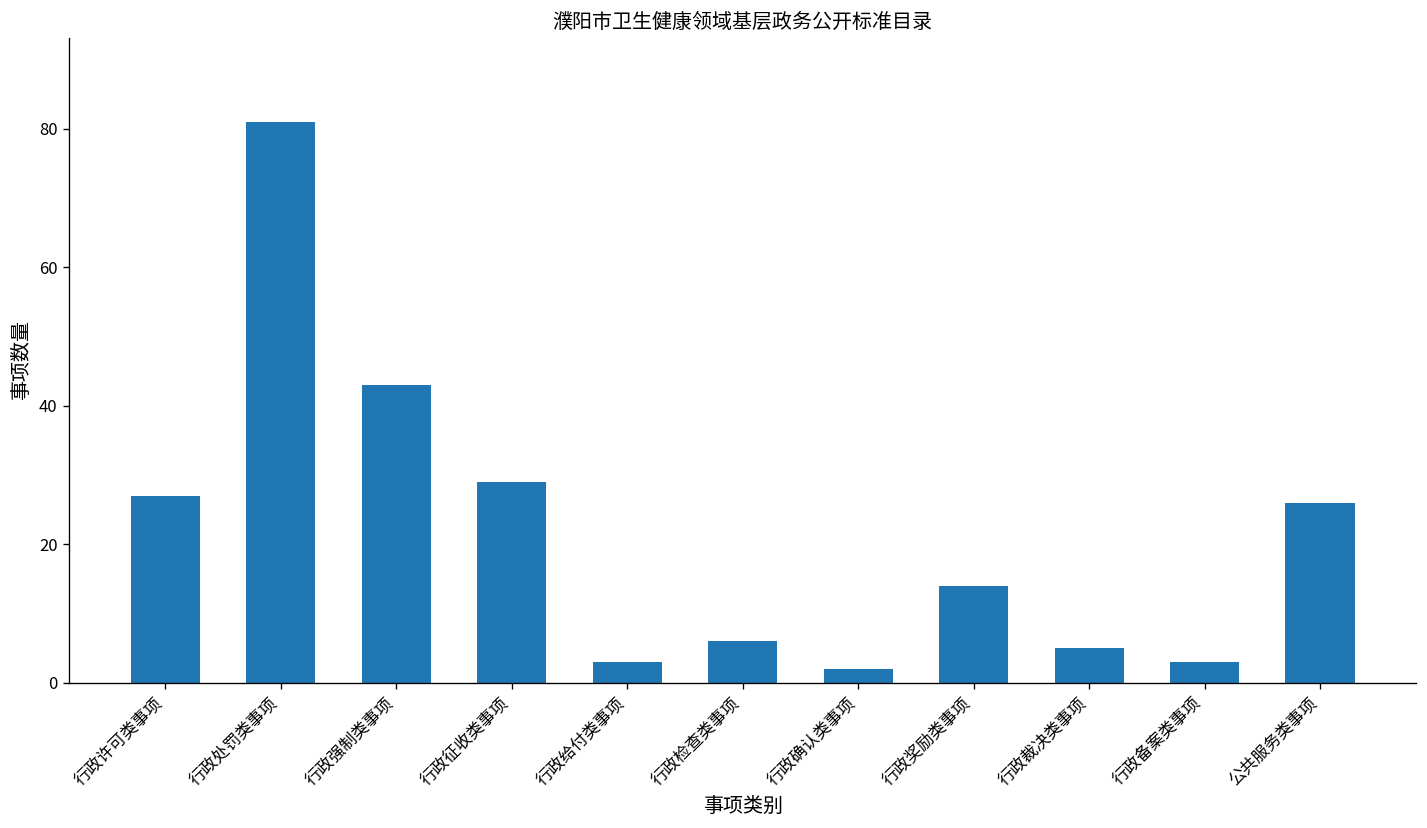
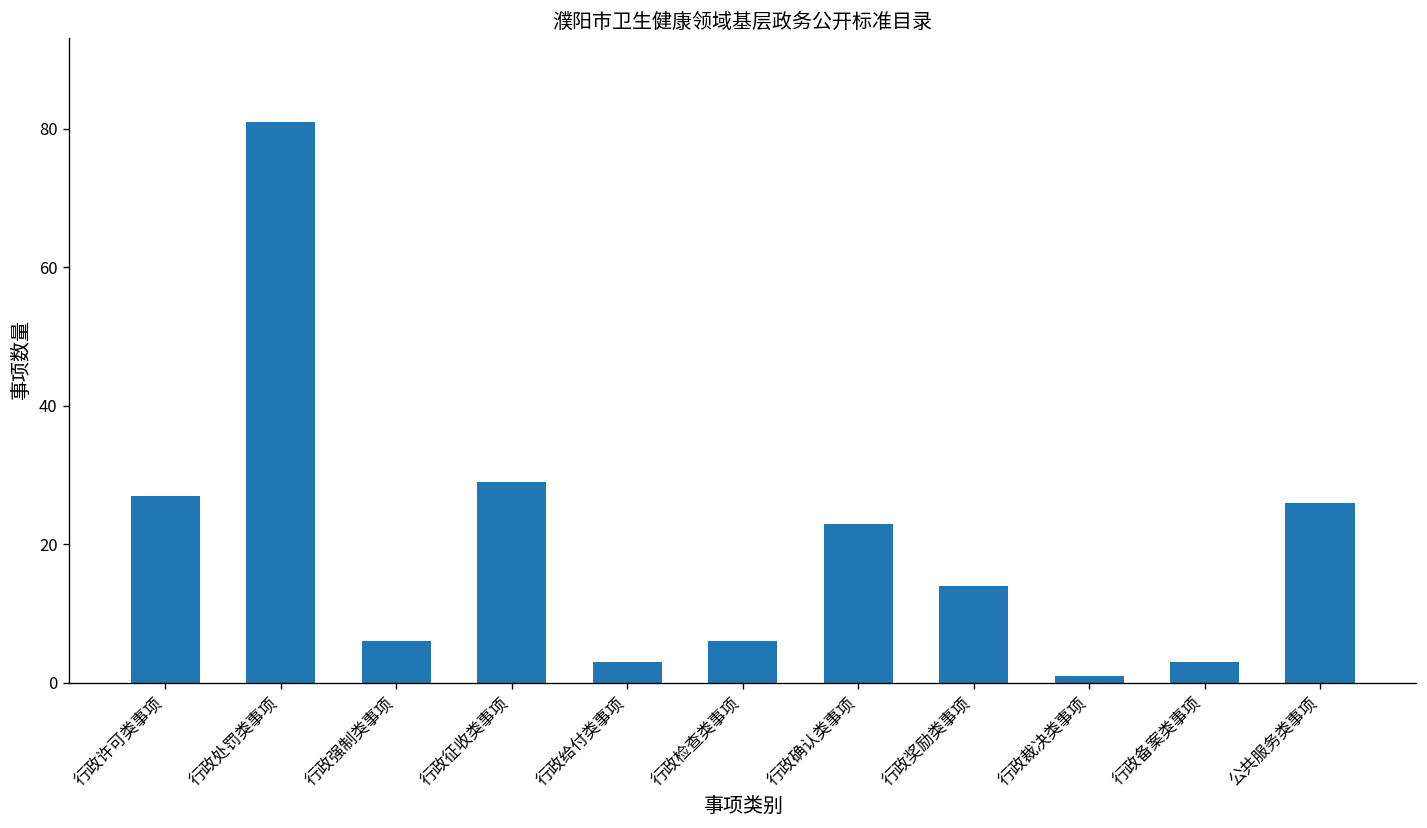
行政强制类事项: 43 -> 6
行政确认类事项: 2 -> 23
行政裁决类事项: 5 -> 1
